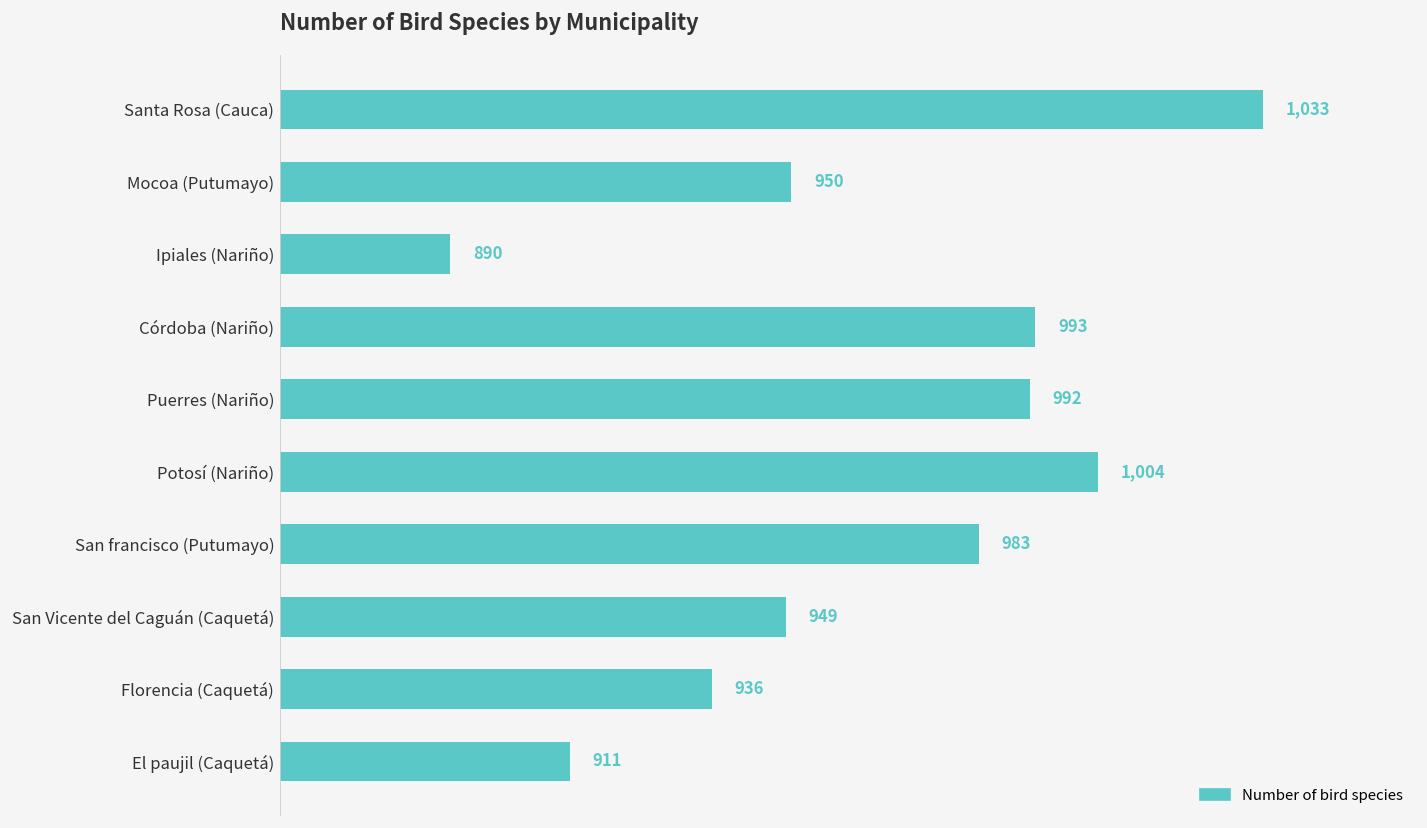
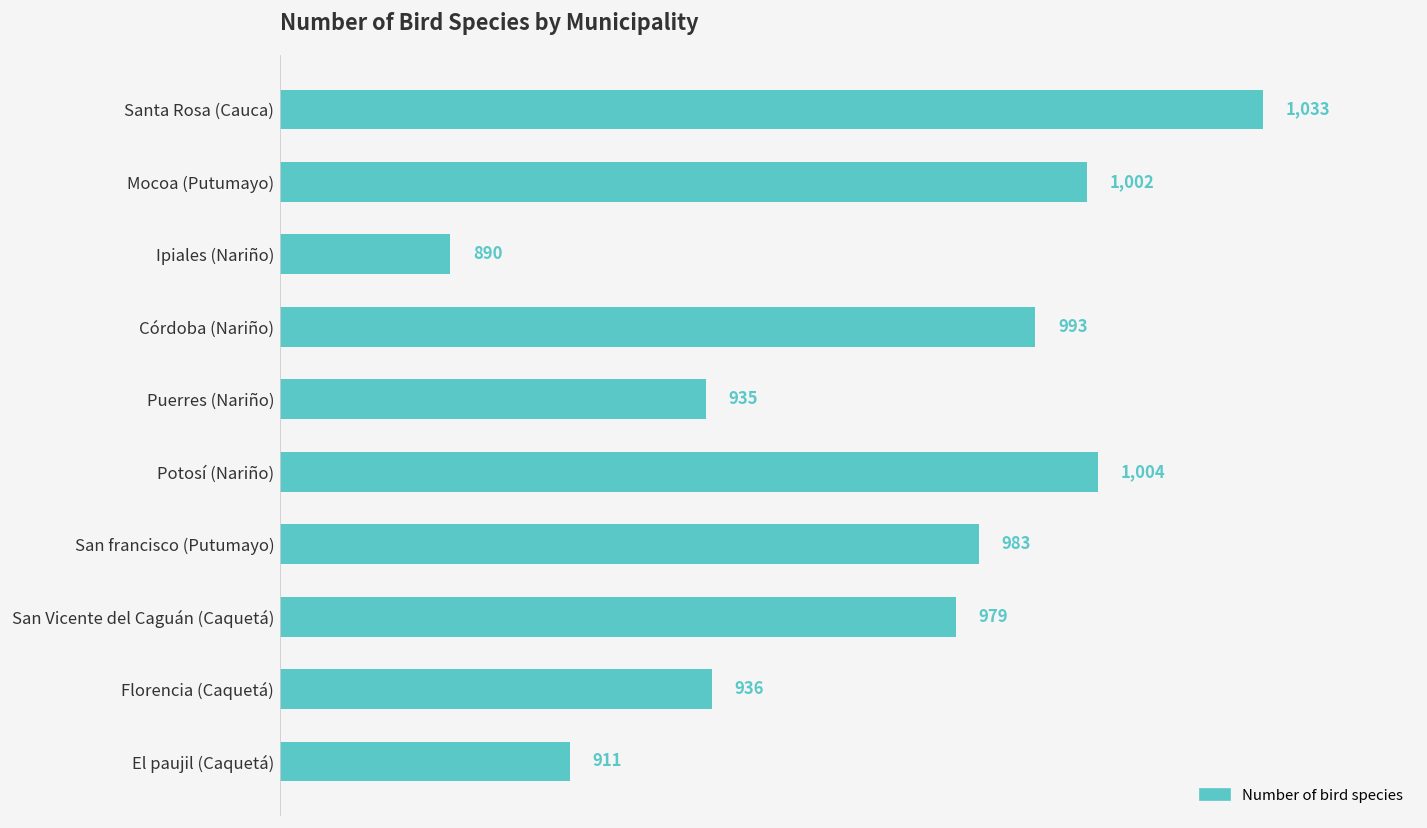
Mocoa (Putumayo): 950 -> 1,002
Puerres (Nariño): 992 -> 935
San Vicente del Caguán (Caquetá): 949 -> 979
